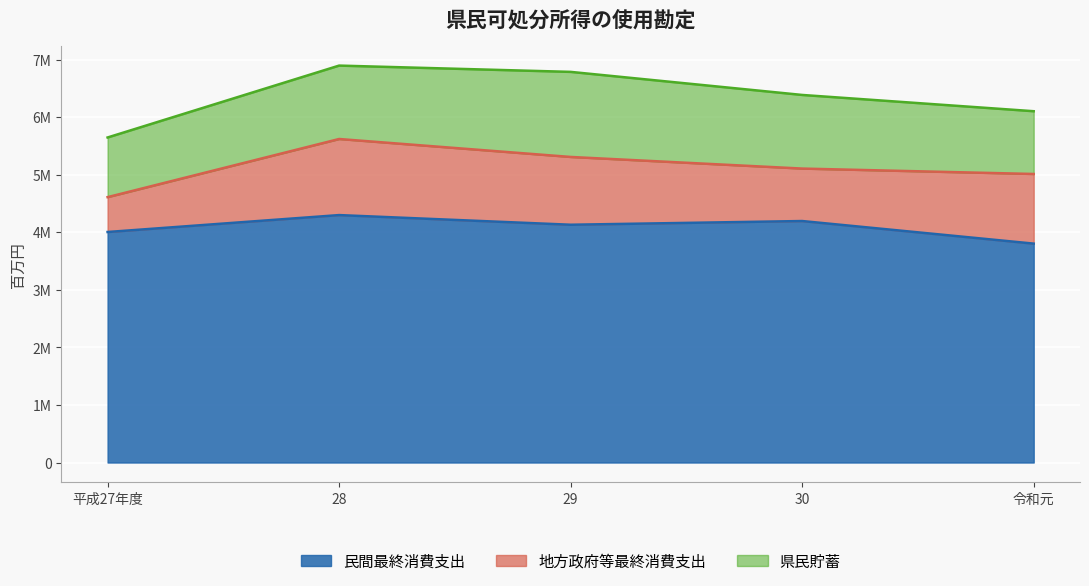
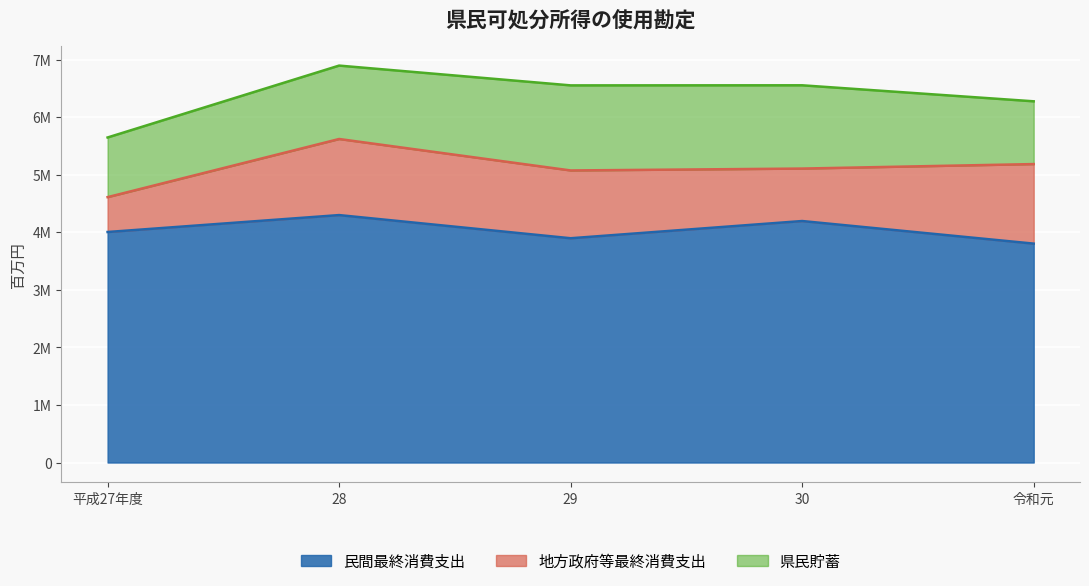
民間最終消費支出, 29: 4100000 -> 3900000
県民貯蓄, 30: 1300000 -> 1400000
地方政府等最終消費支出, 令和元: 1200000 -> 1400000
